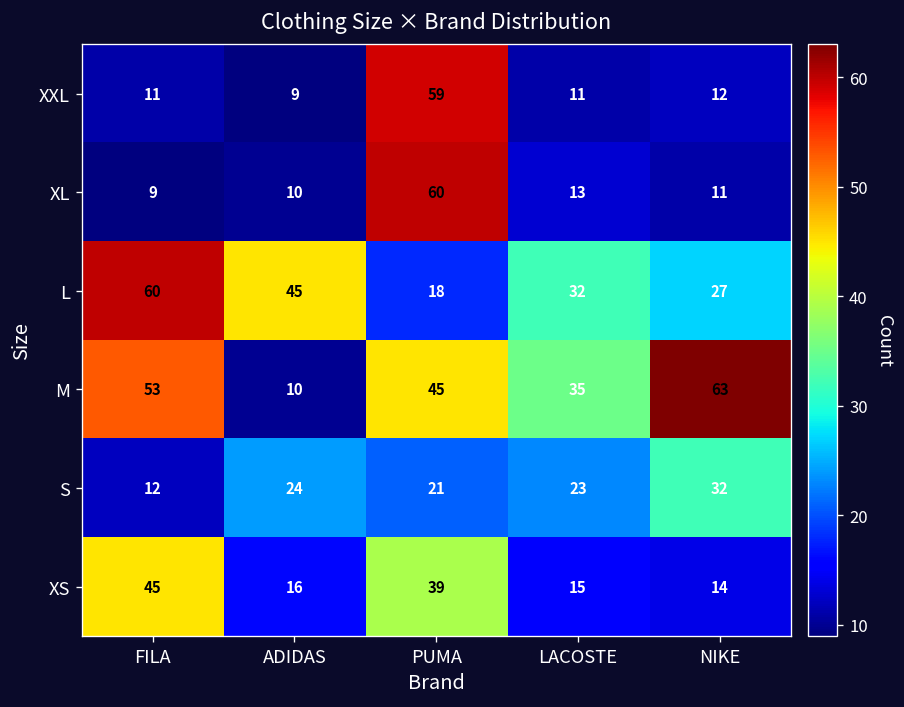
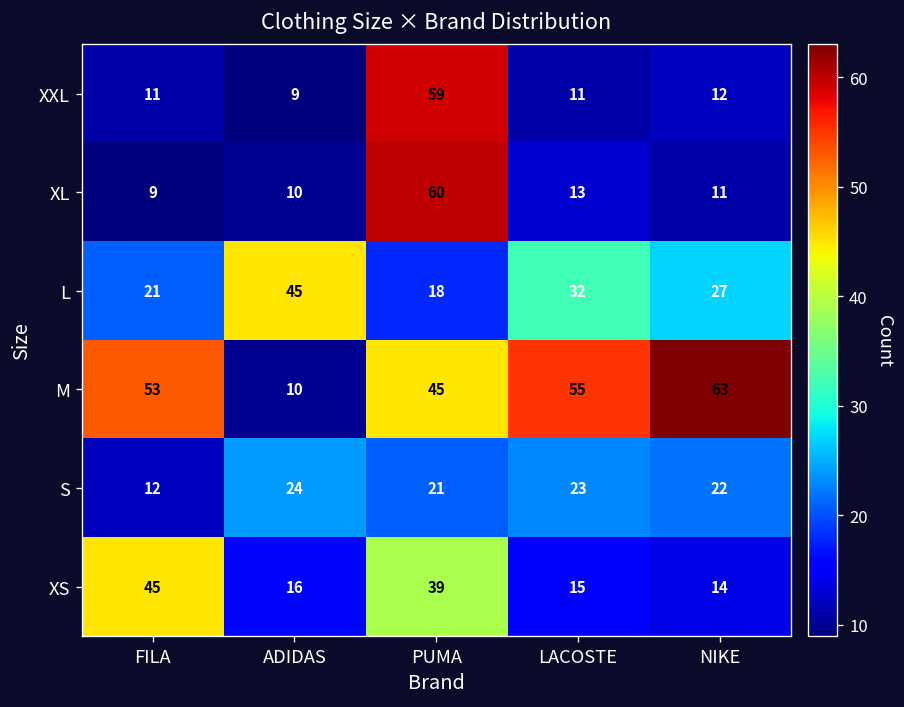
L, FILA: 60 -> 21
M, LACOSTE: 35 -> 55
S, NIKE: 32 -> 22
